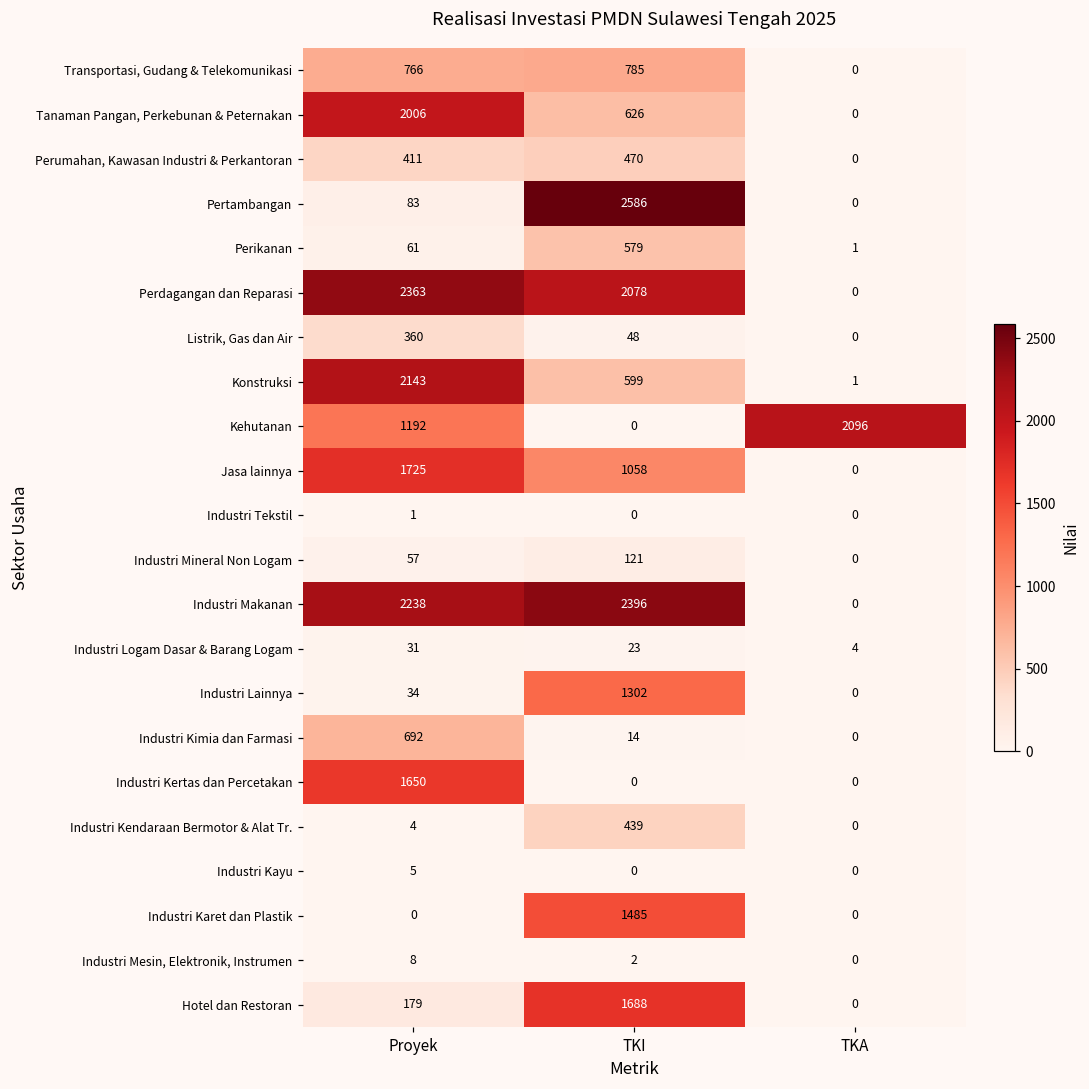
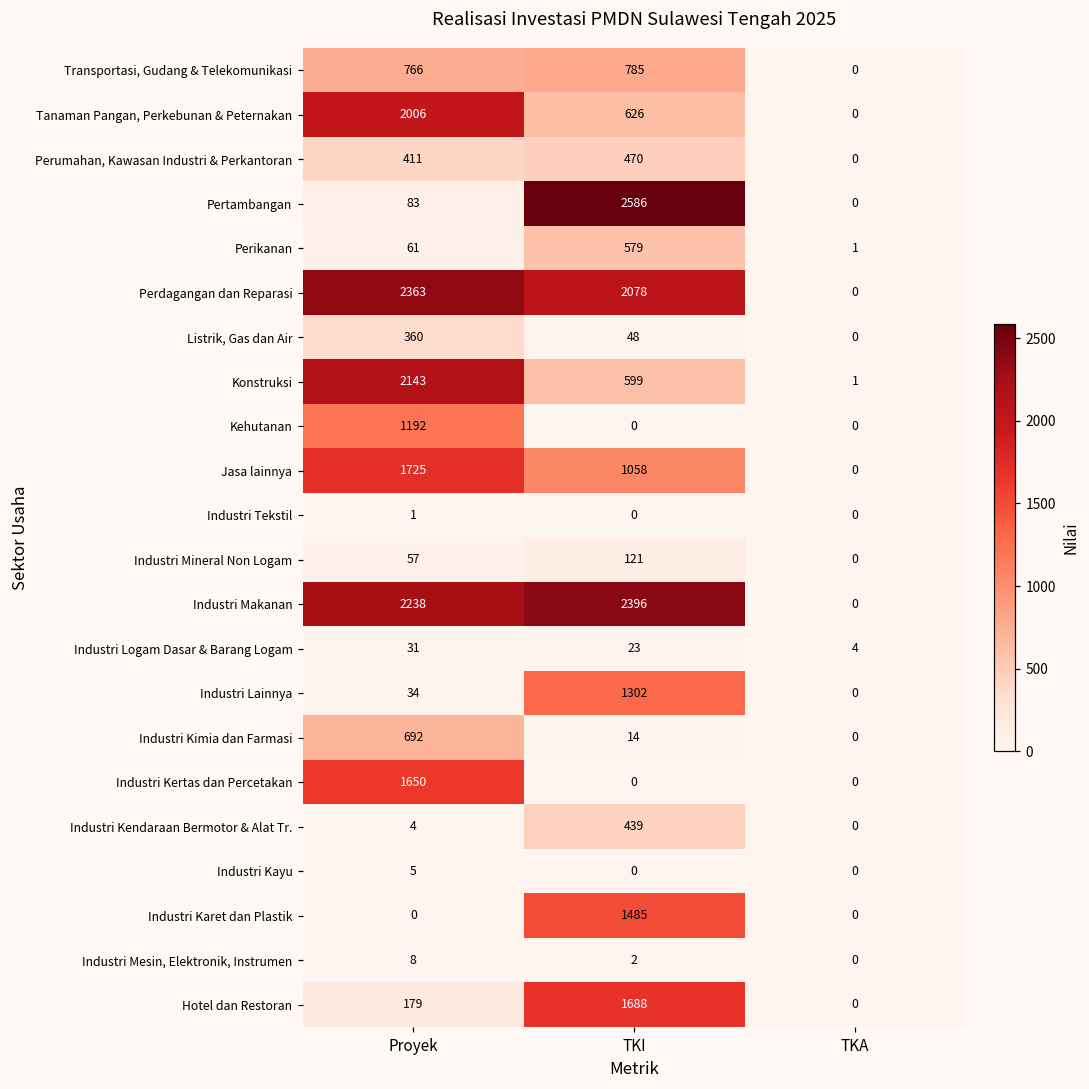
Kehutanan, TKA: 2096 -> 0
